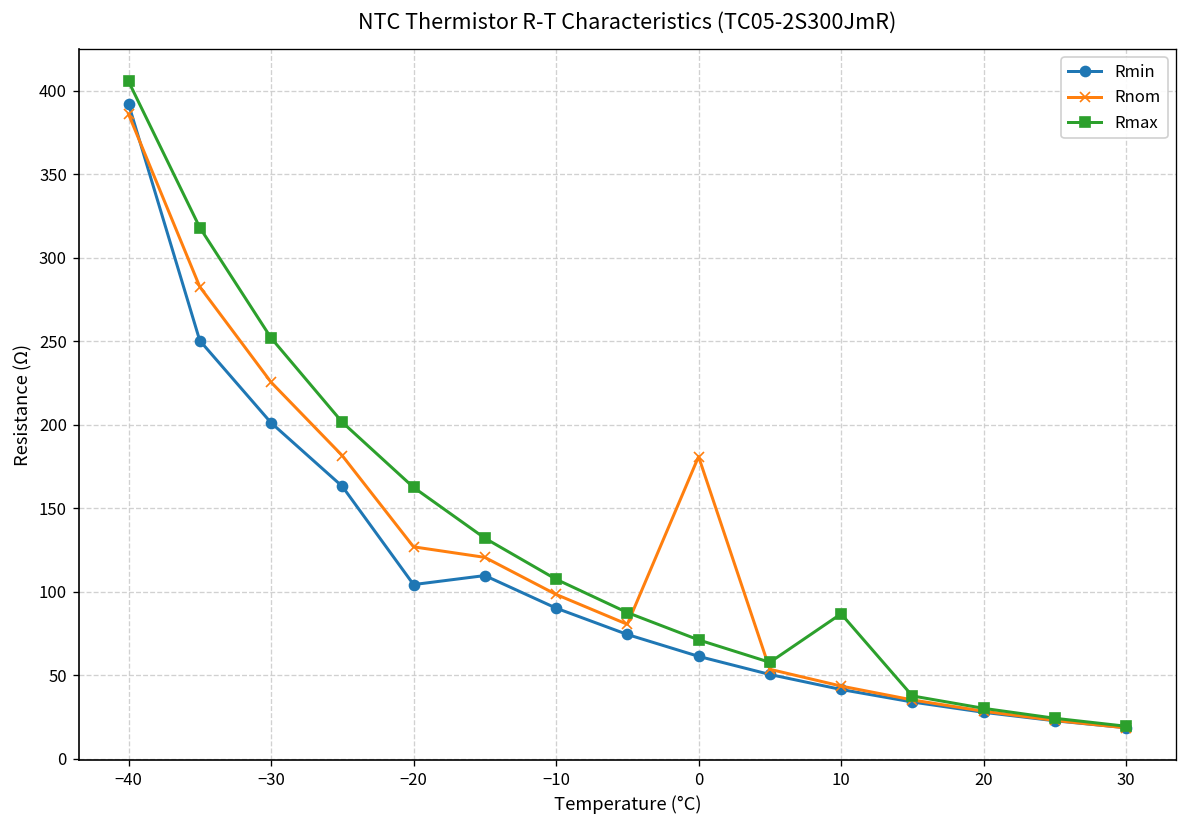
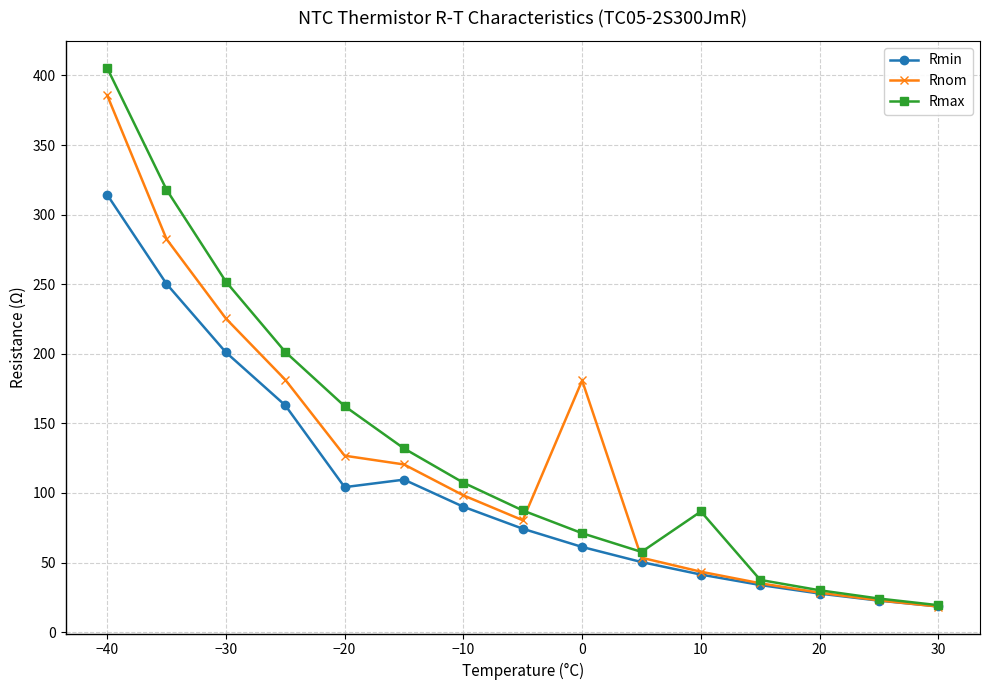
Rmin, −40: 392 -> 314
